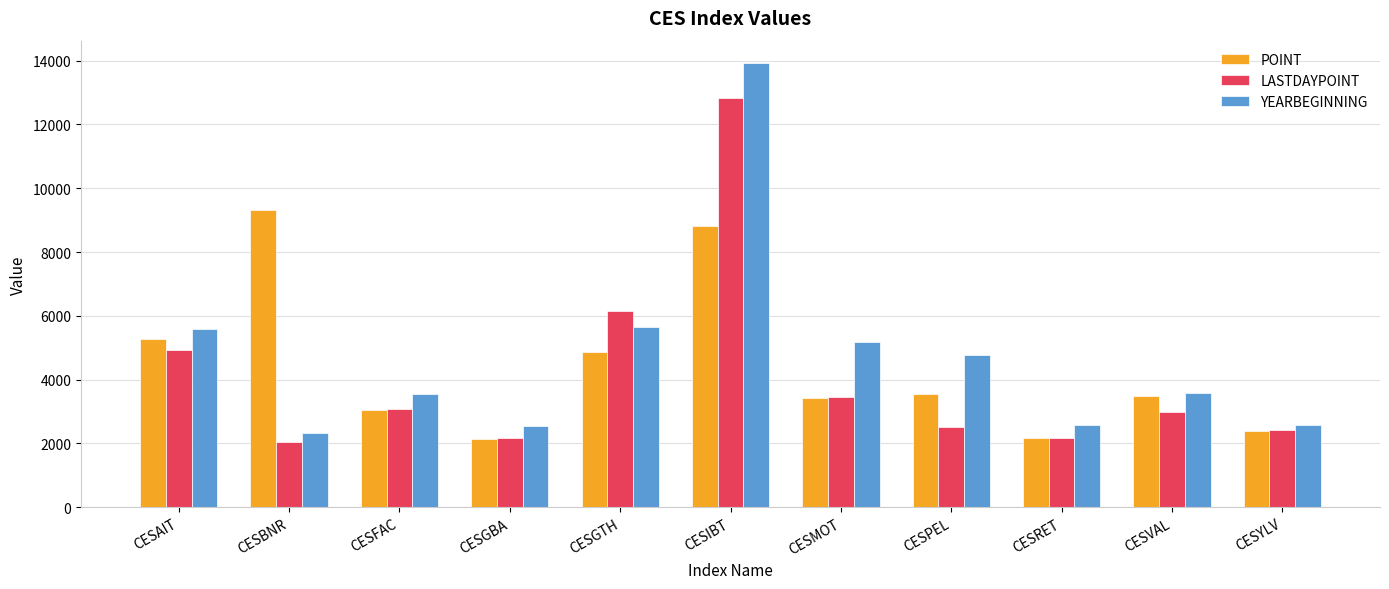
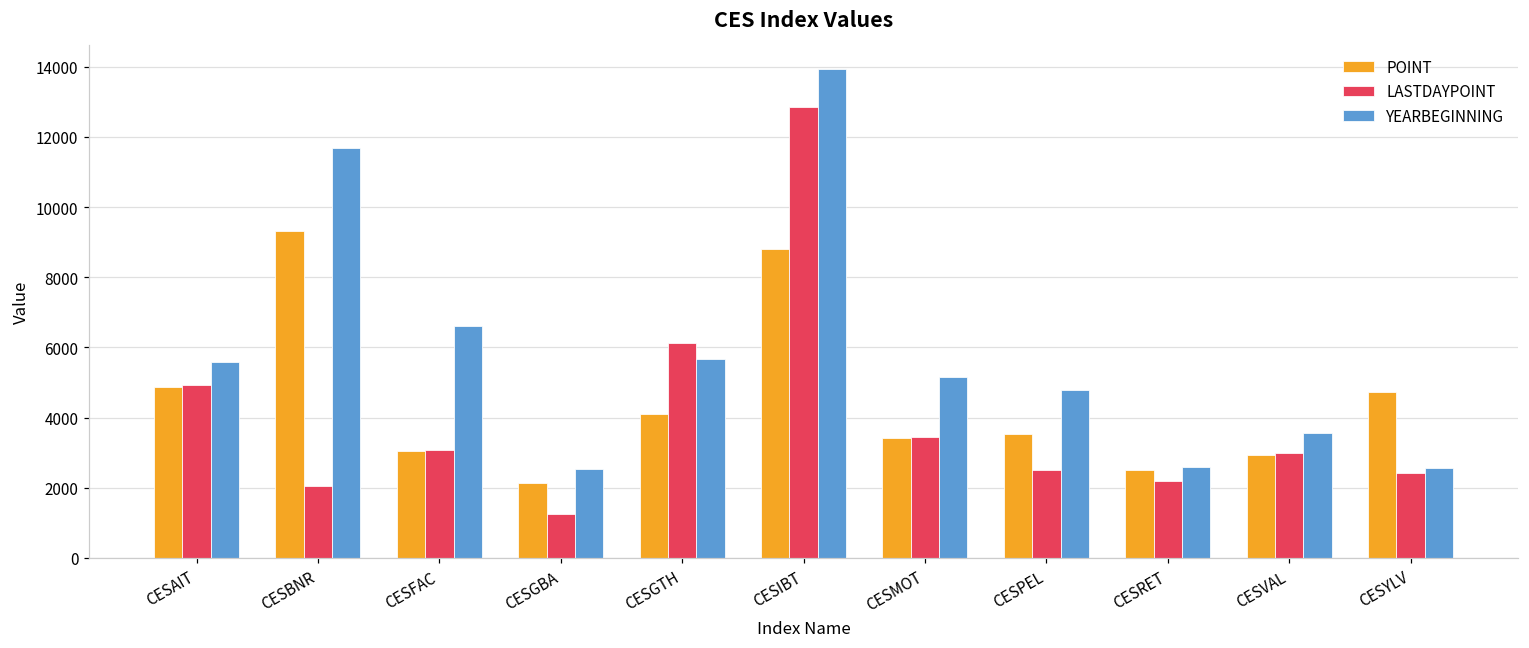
POINT, CESAIT: 5300 -> 4900
YEARBEGINNING, CESBNR: 2300 -> 11700
YEARBEGINNING, CESFAC: 3500 -> 6600
LASTDAYPOINT, CESGBA: 2200 -> 1200
POINT, CESGTH: 4900 -> 4100
POINT, CESRET: 2200 -> 2500
POINT, CESVAL: 3500 -> 2900
POINT, CESYLV: 2400 -> 4700
